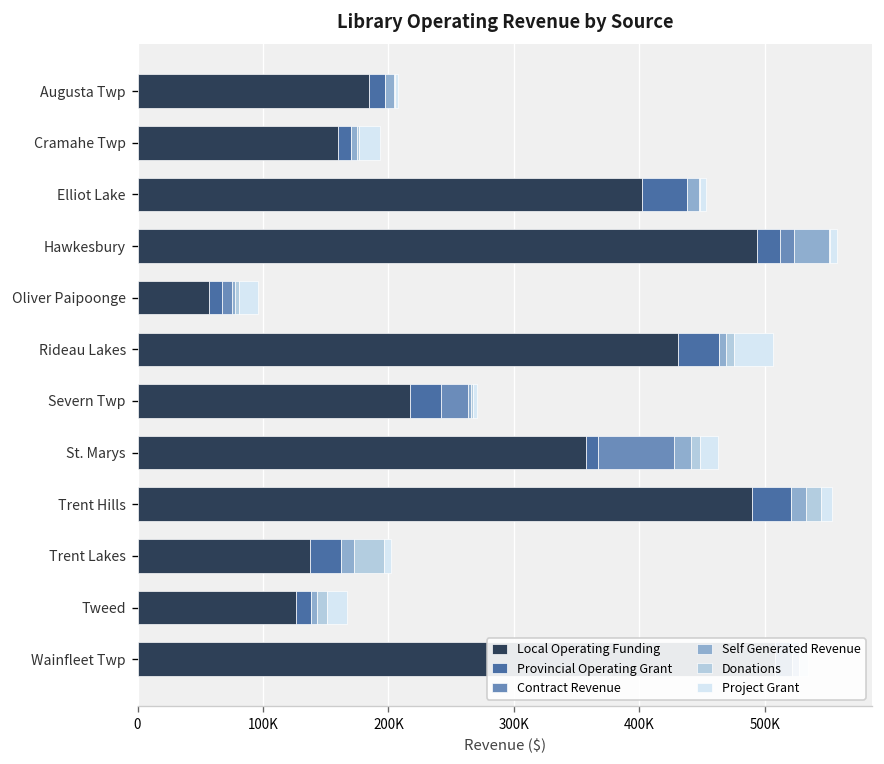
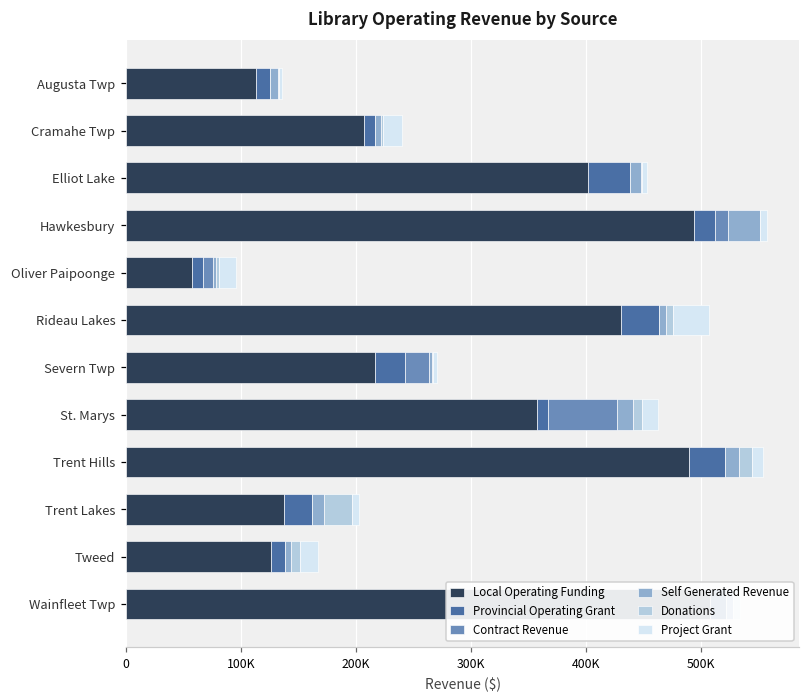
Local Operating Funding, Augusta Twp: 185000 -> 113000
Local Operating Funding, Cramahe Twp: 160000 -> 206000
